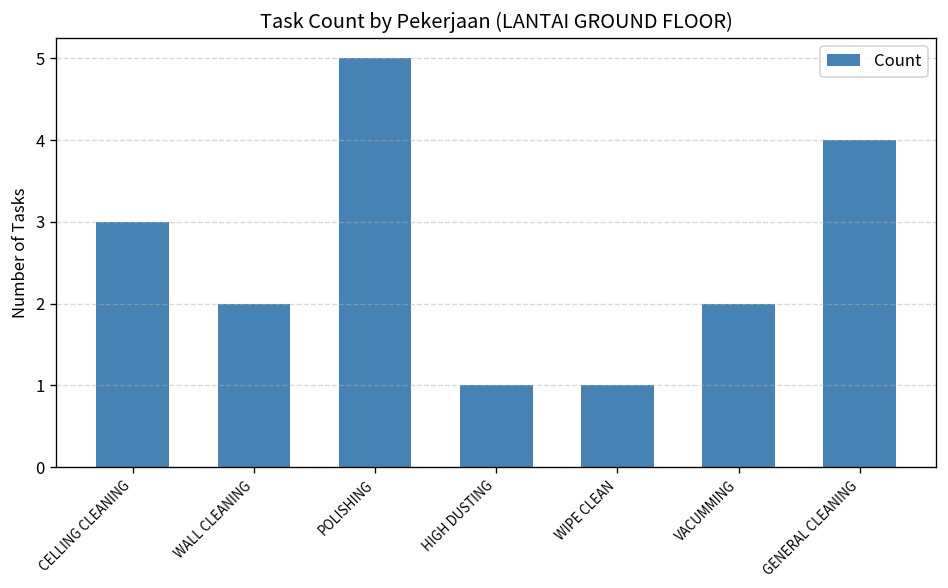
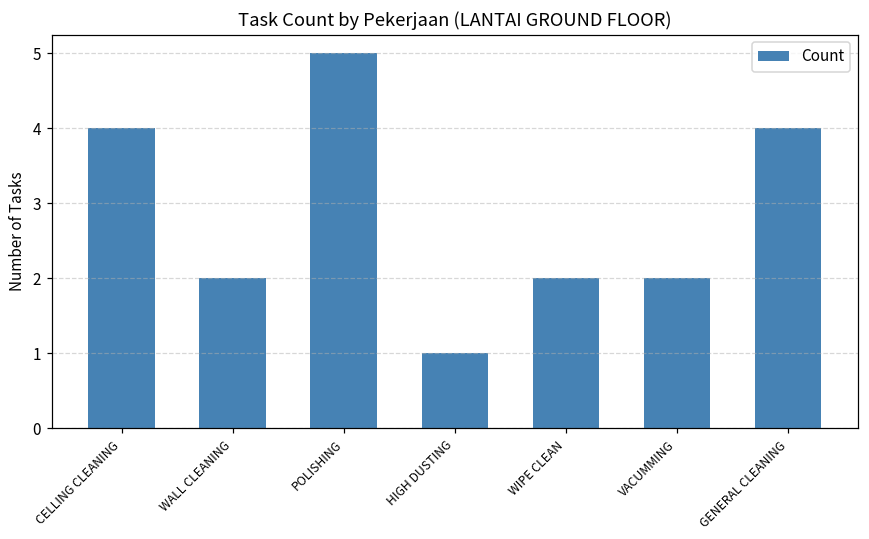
CELLING CLEANING: 3 -> 4
WIPE CLEAN: 1 -> 2
